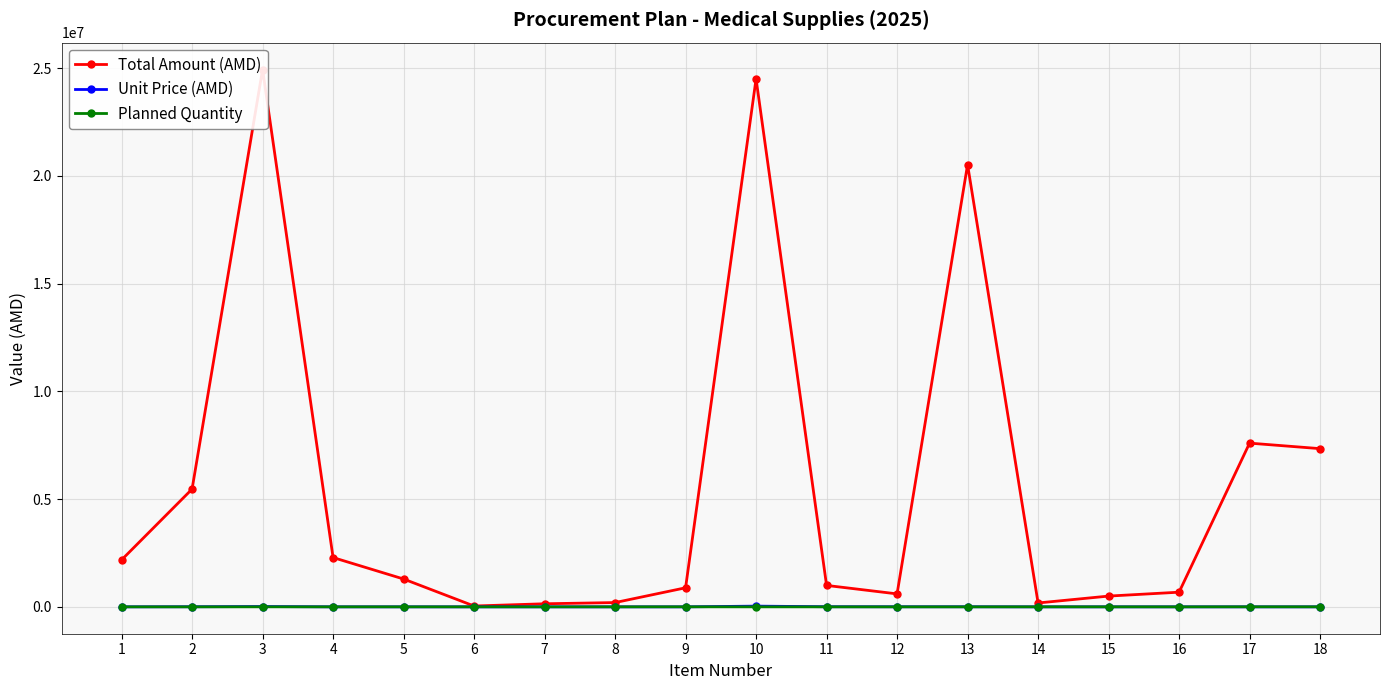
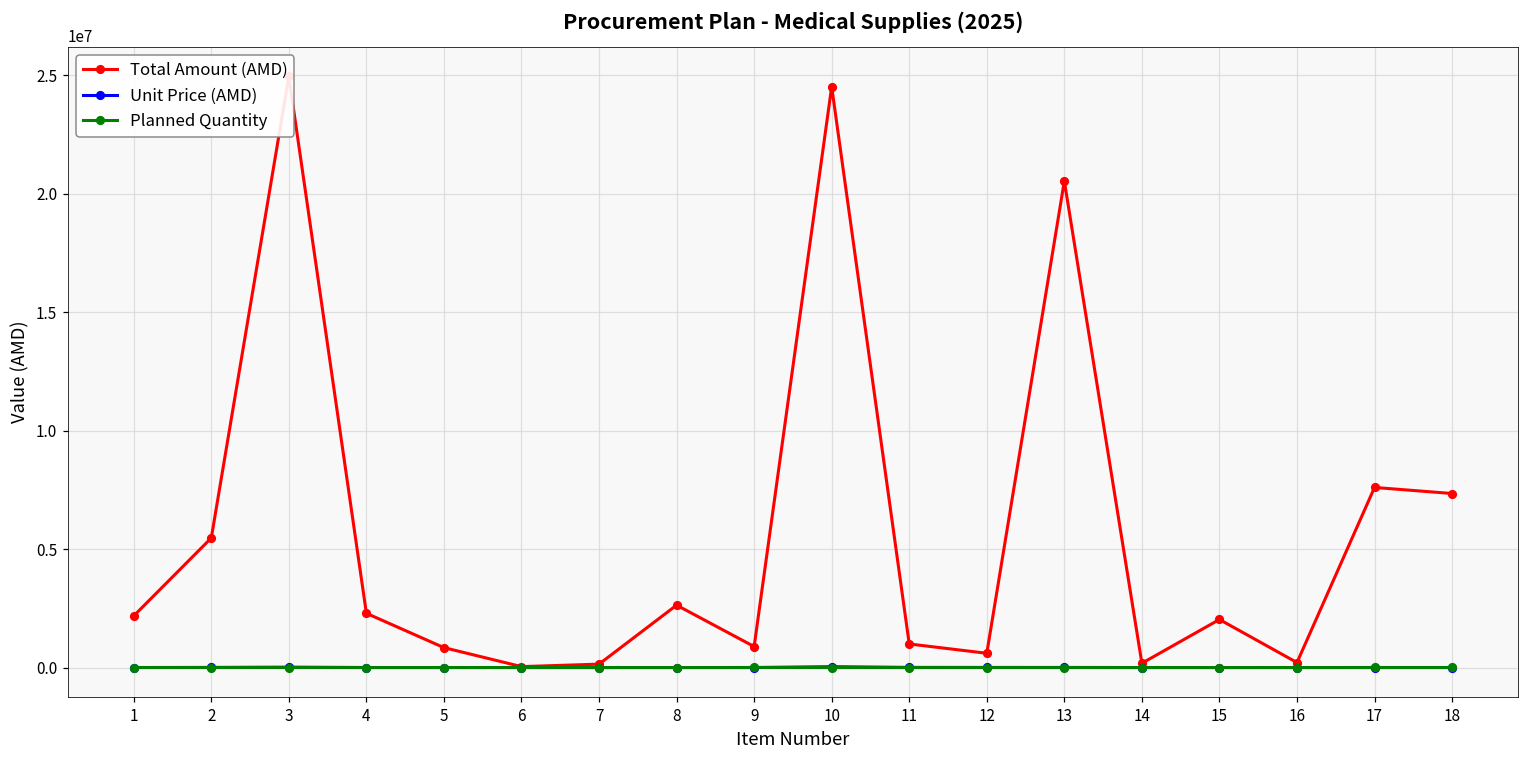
Total Amount (AMD), 5: 1300000 -> 800000
Total Amount (AMD), 8: 200000 -> 2600000
Total Amount (AMD), 15: 500000 -> 2000000
Total Amount (AMD), 16: 700000 -> 200000
